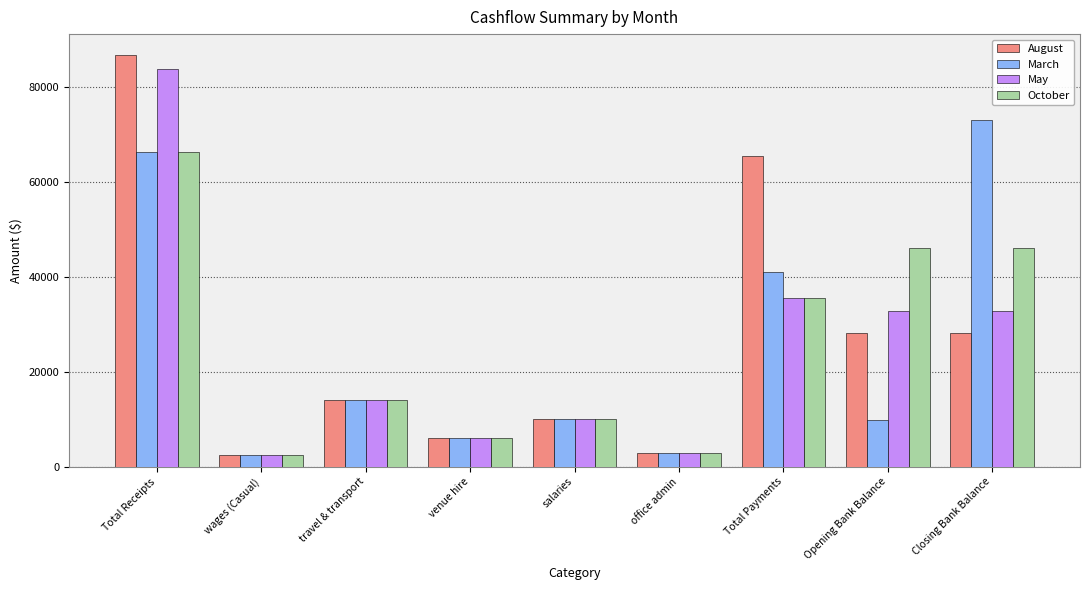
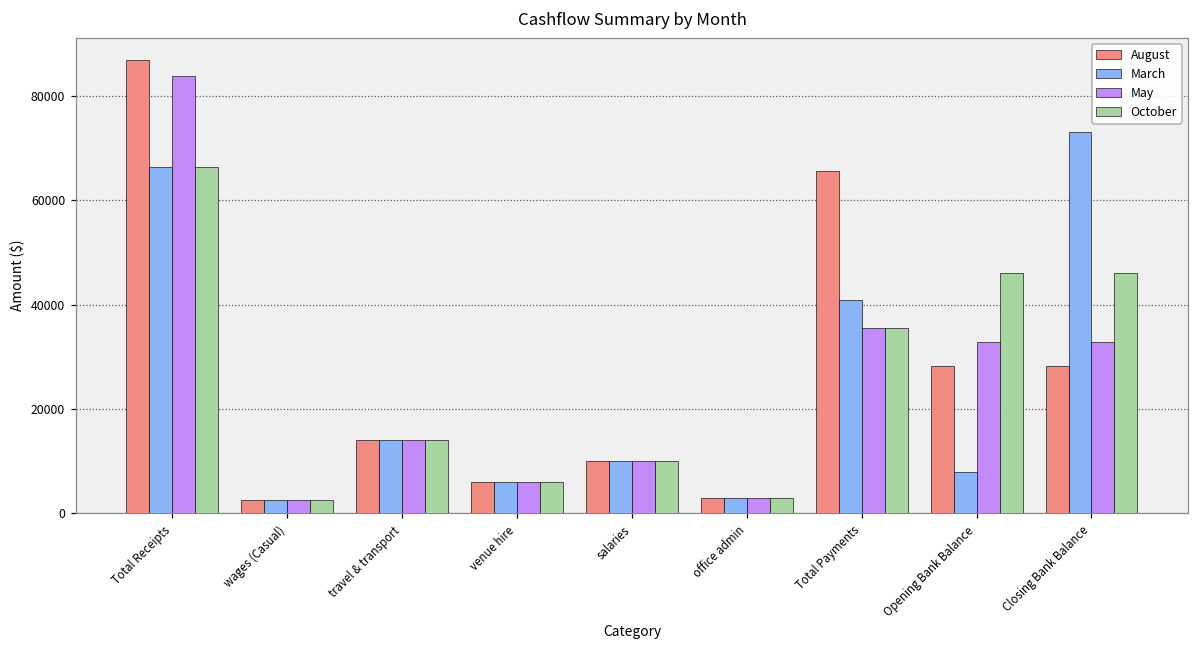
March, Opening Bank Balance: 10000 -> 8000
